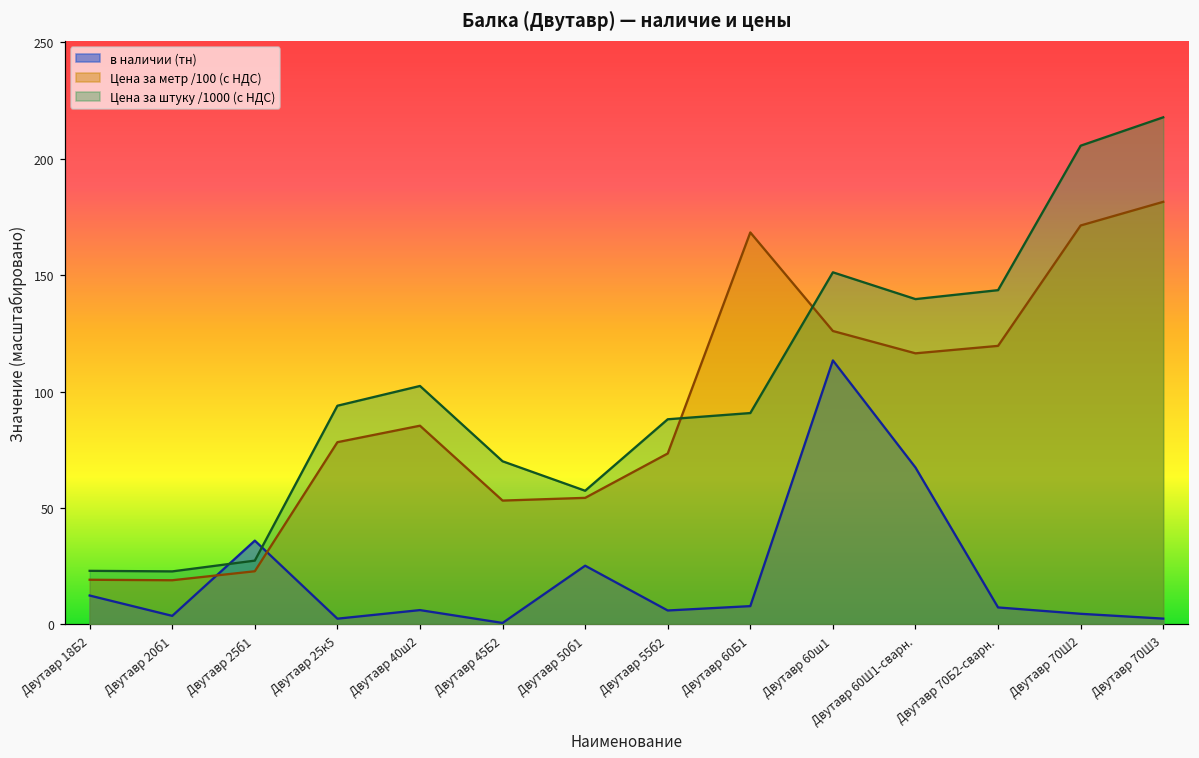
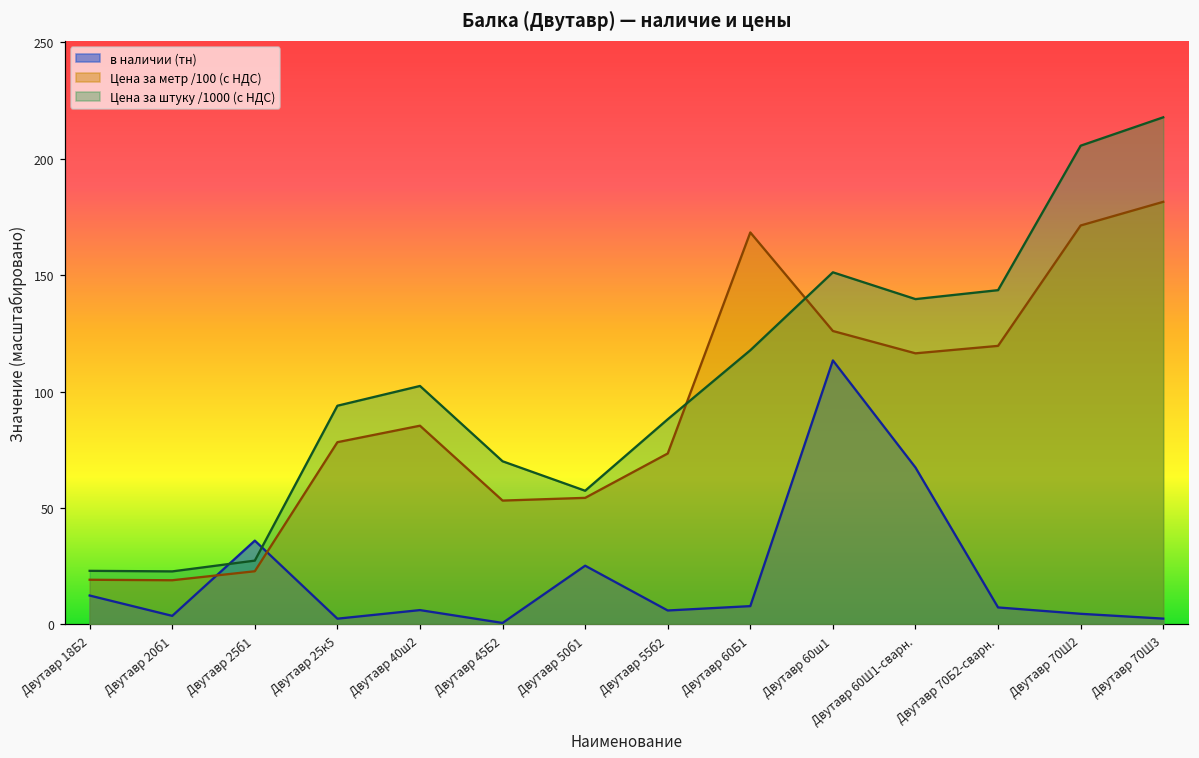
Цена за штуку /1000 (с НДС), Двутавр 60Б1: 91 -> 118
